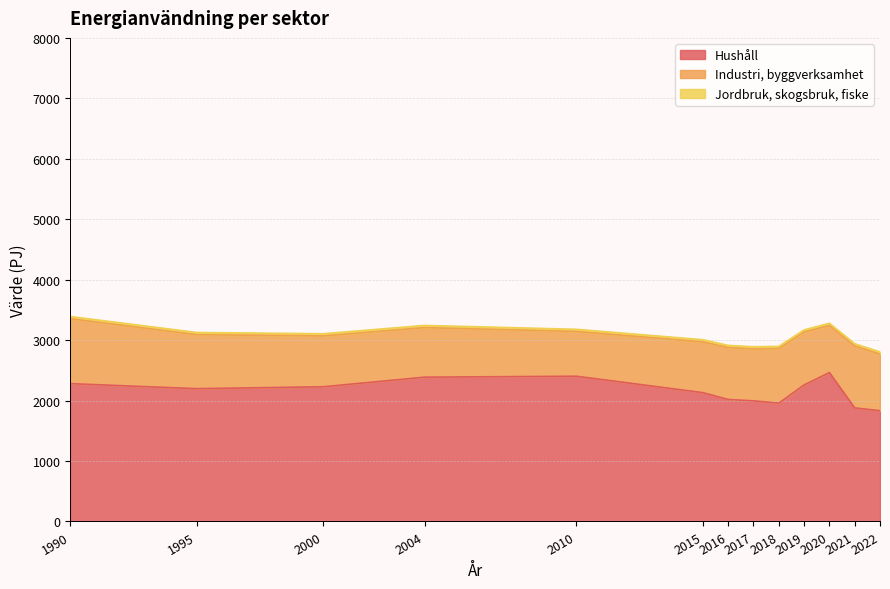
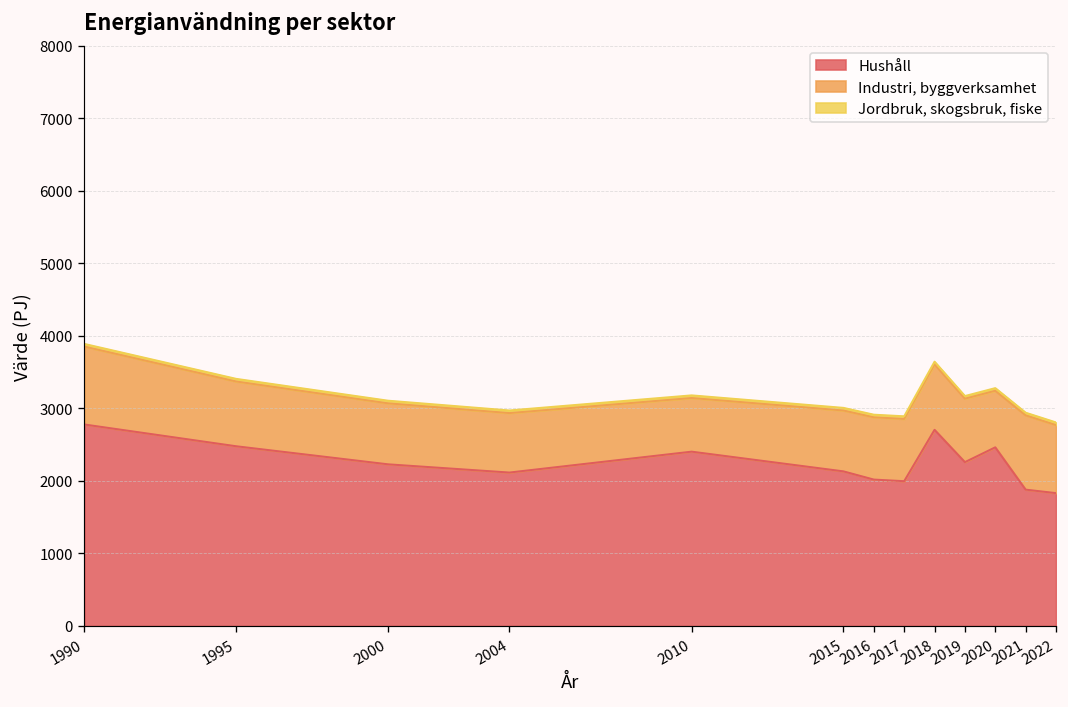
Hushåll, 1990: 2300 -> 2800
Hushåll, 1995: 2200 -> 2500
Hushåll, 2004: 2400 -> 2100
Hushåll, 2018: 2000 -> 2700
